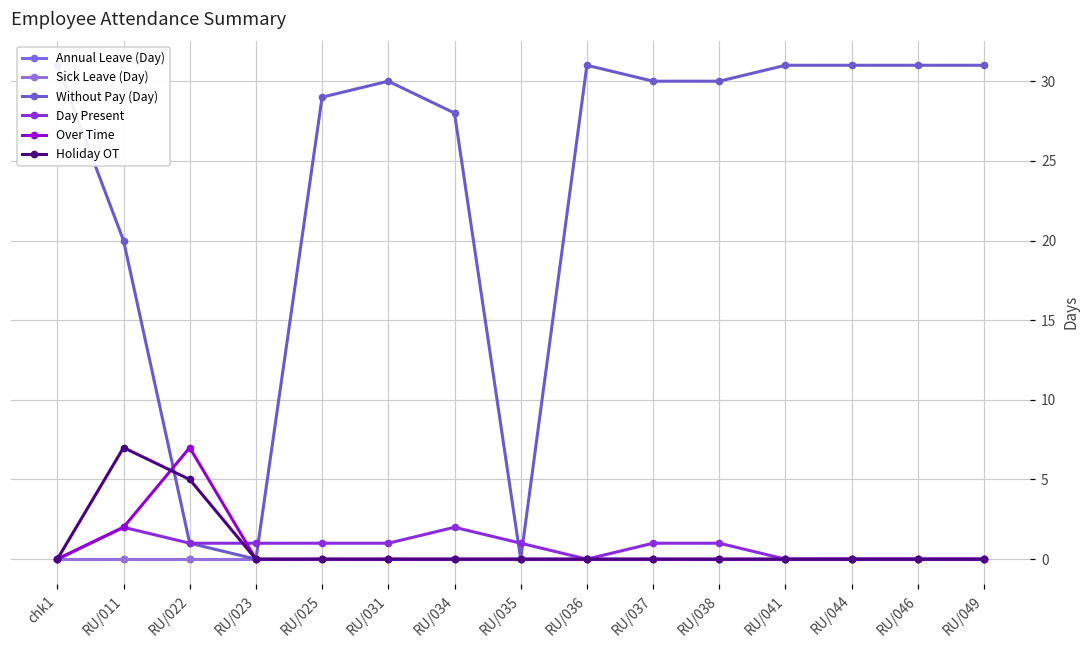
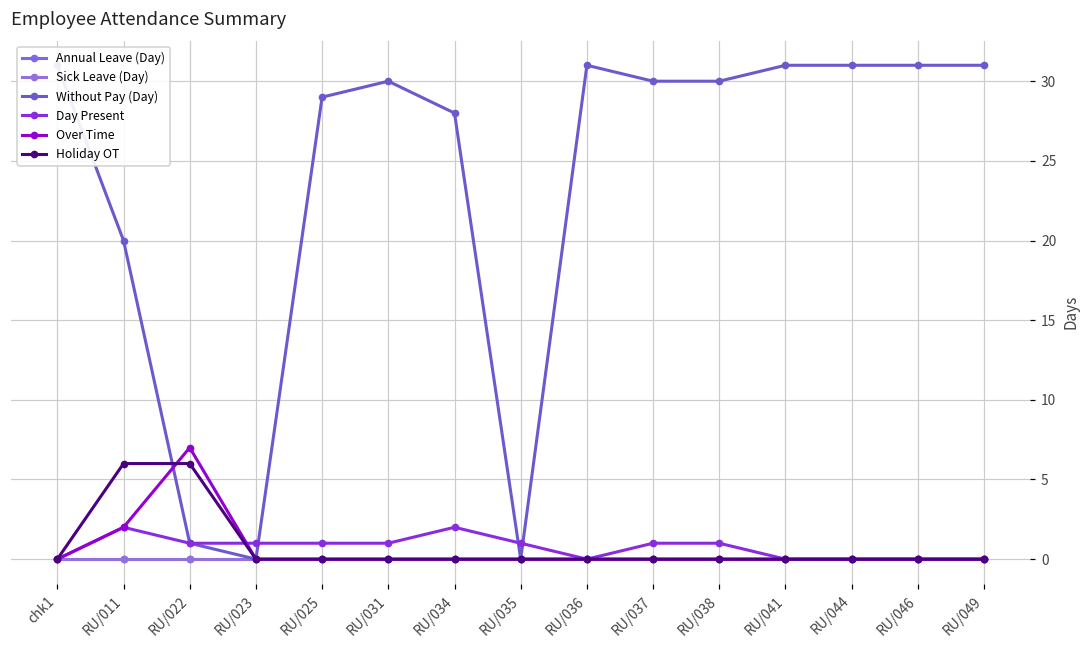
Holiday OT, RU/011: 7 -> 6
Holiday OT, RU/022: 5 -> 6
